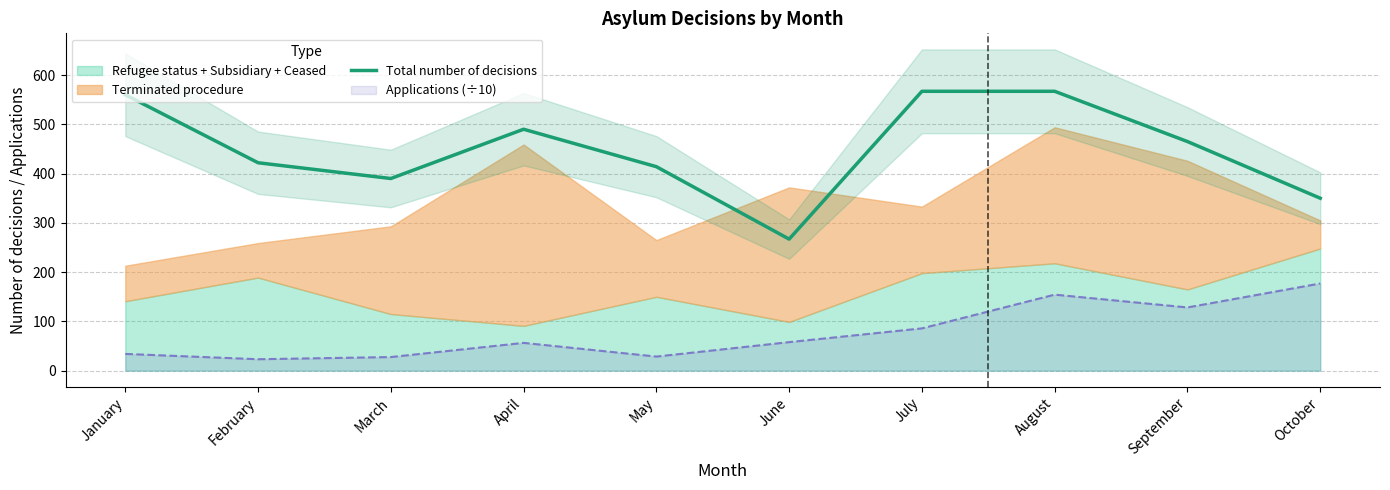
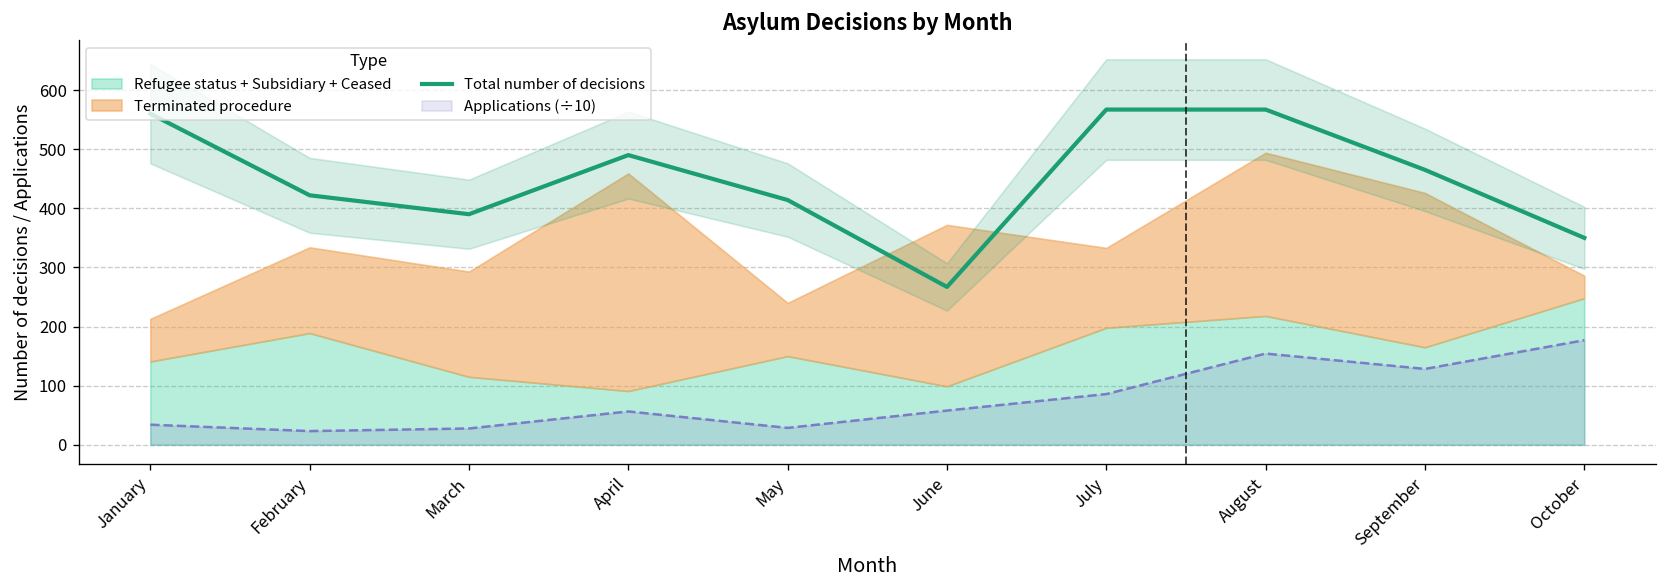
Terminated procedure, February: 70 -> 150
Terminated procedure, May: 120 -> 90
Terminated procedure, October: 60 -> 40
